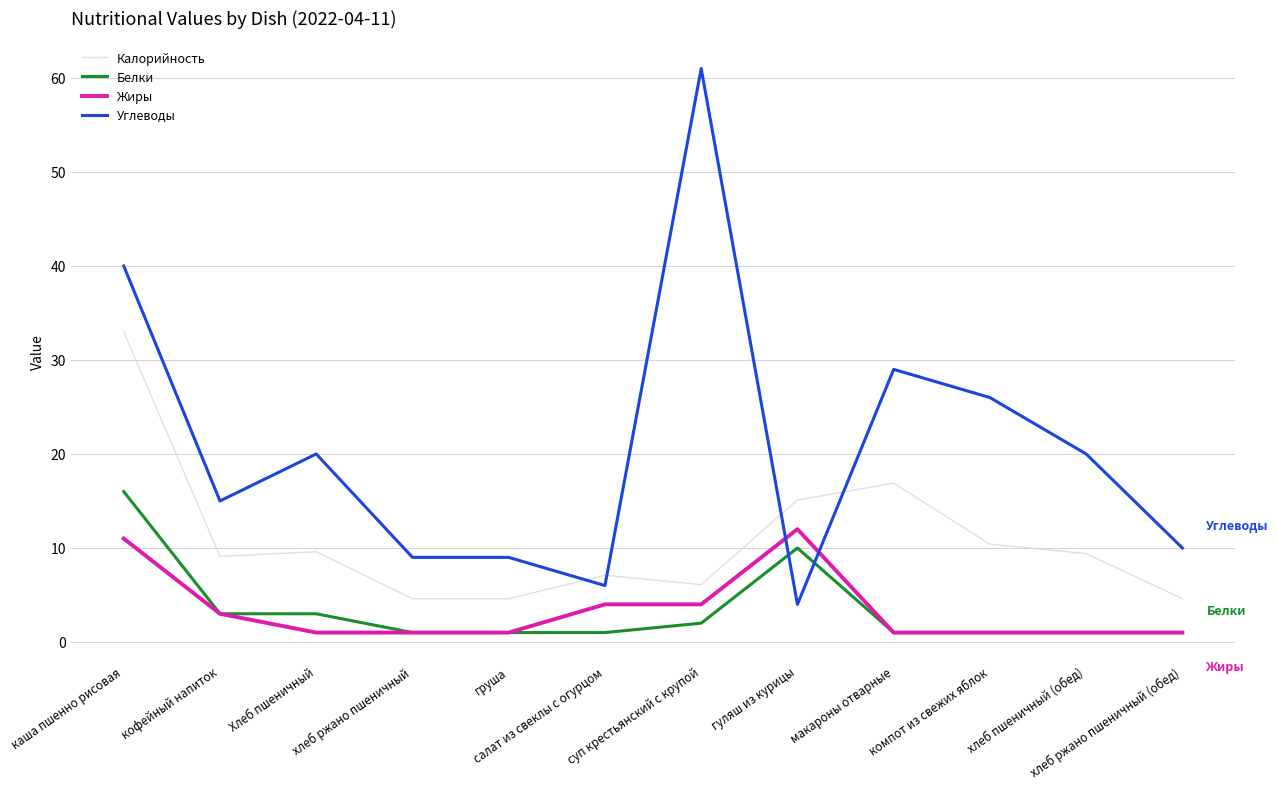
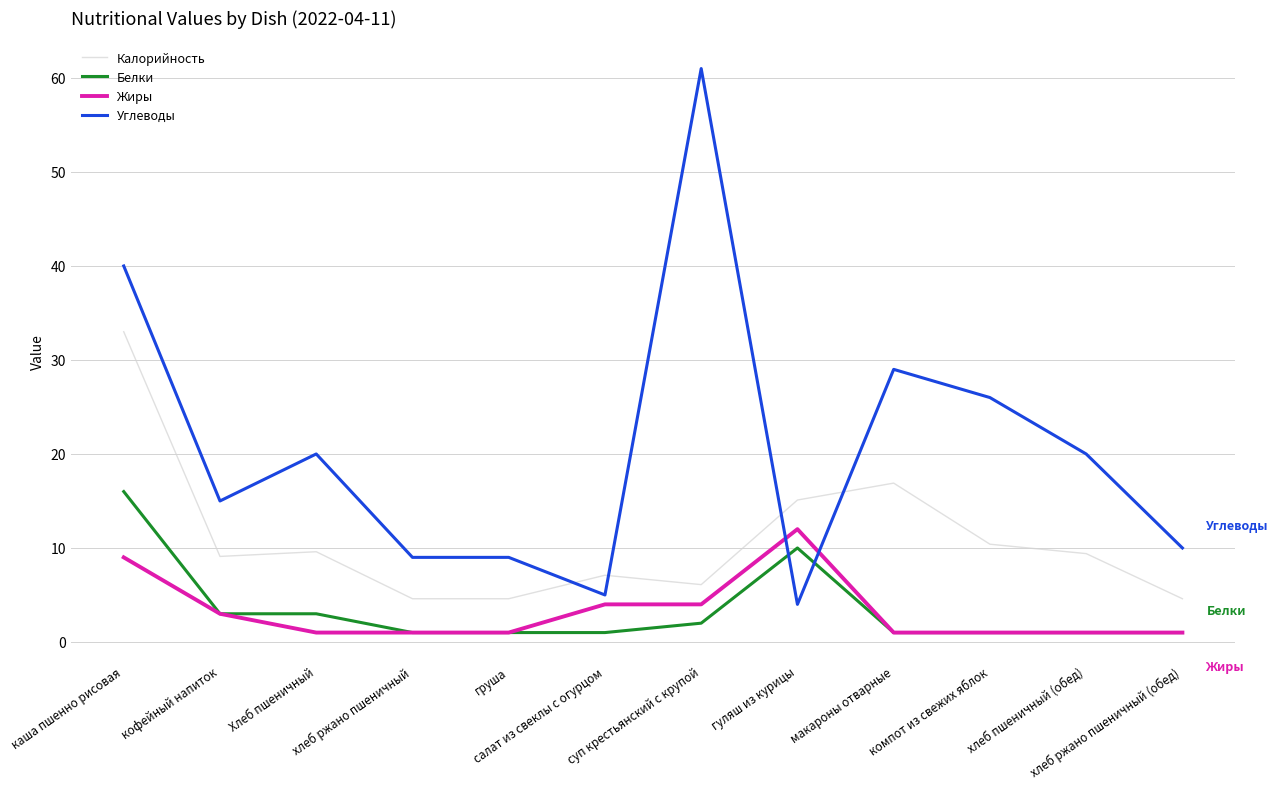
Жиры, каша пшенно рисовая: 11 -> 9
Углеводы, салат из свеклы с огурцом: 6 -> 5
